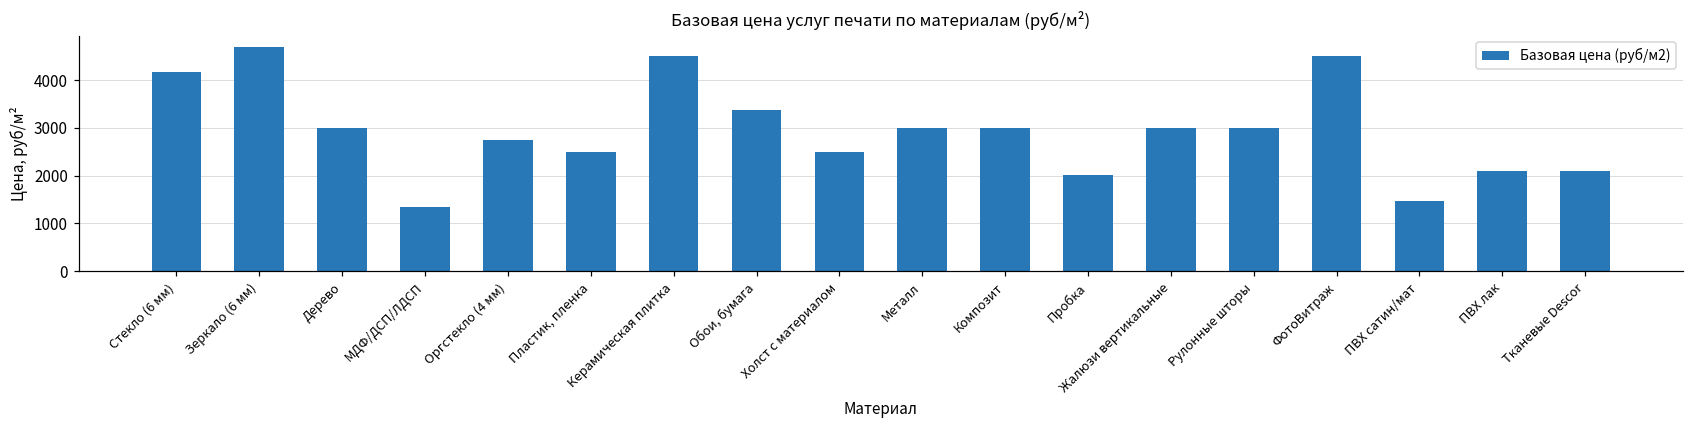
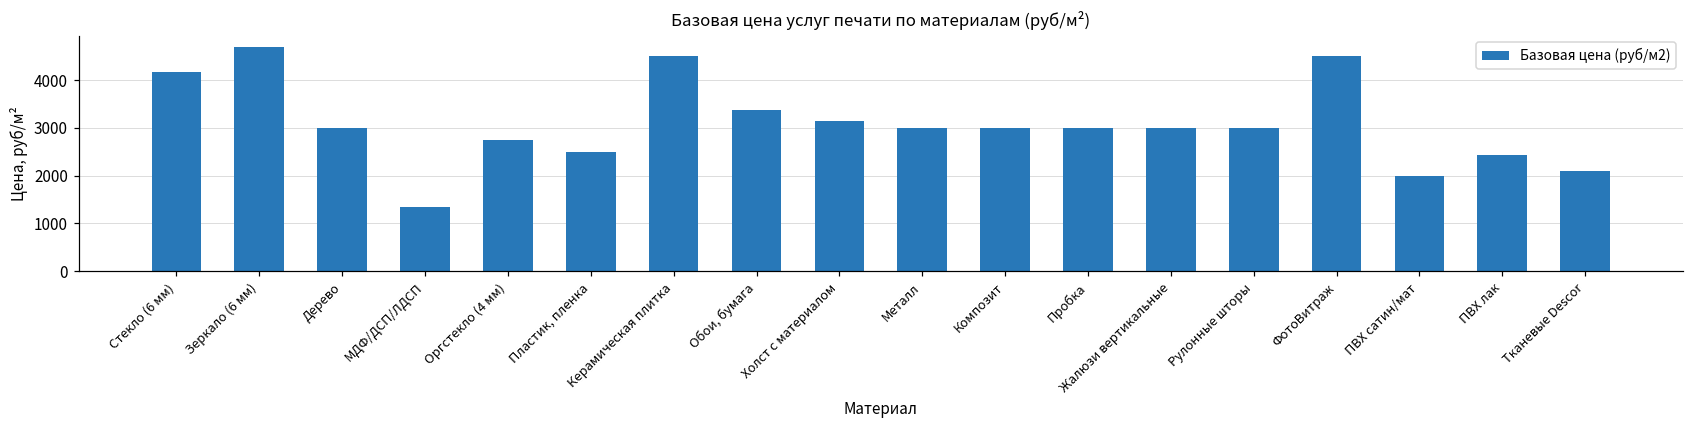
Холст с материалом: 2500 -> 3100
Пробка: 2000 -> 3000
ПВХ сатин/мат: 1500 -> 2000
ПВХ лак: 2100 -> 2400
